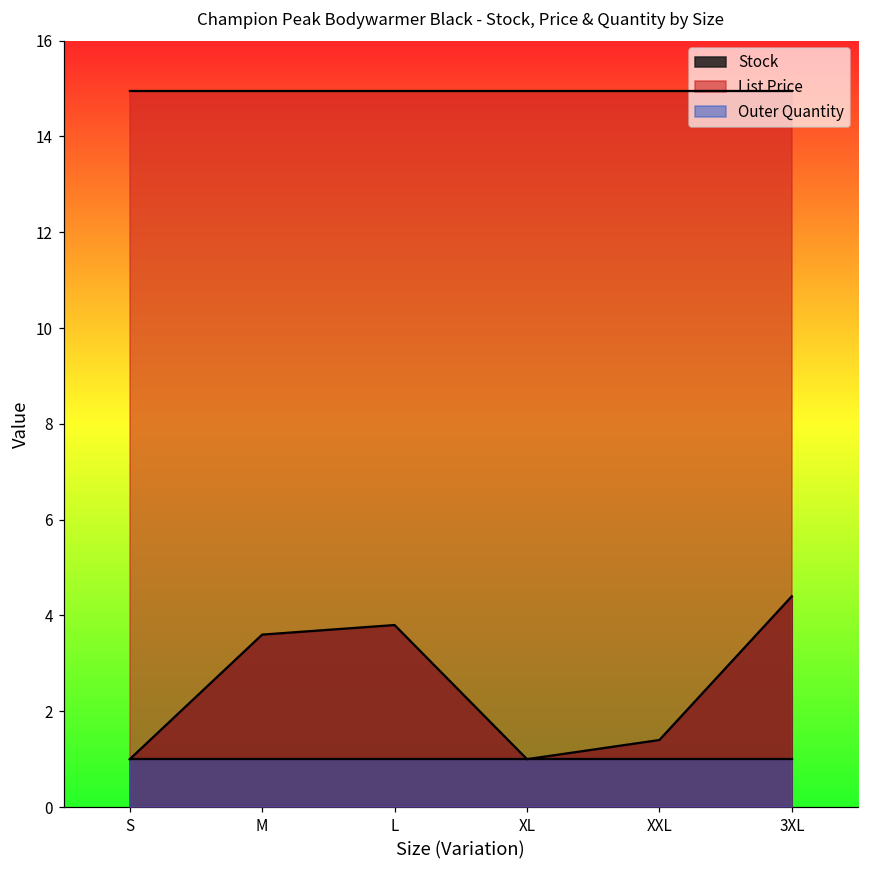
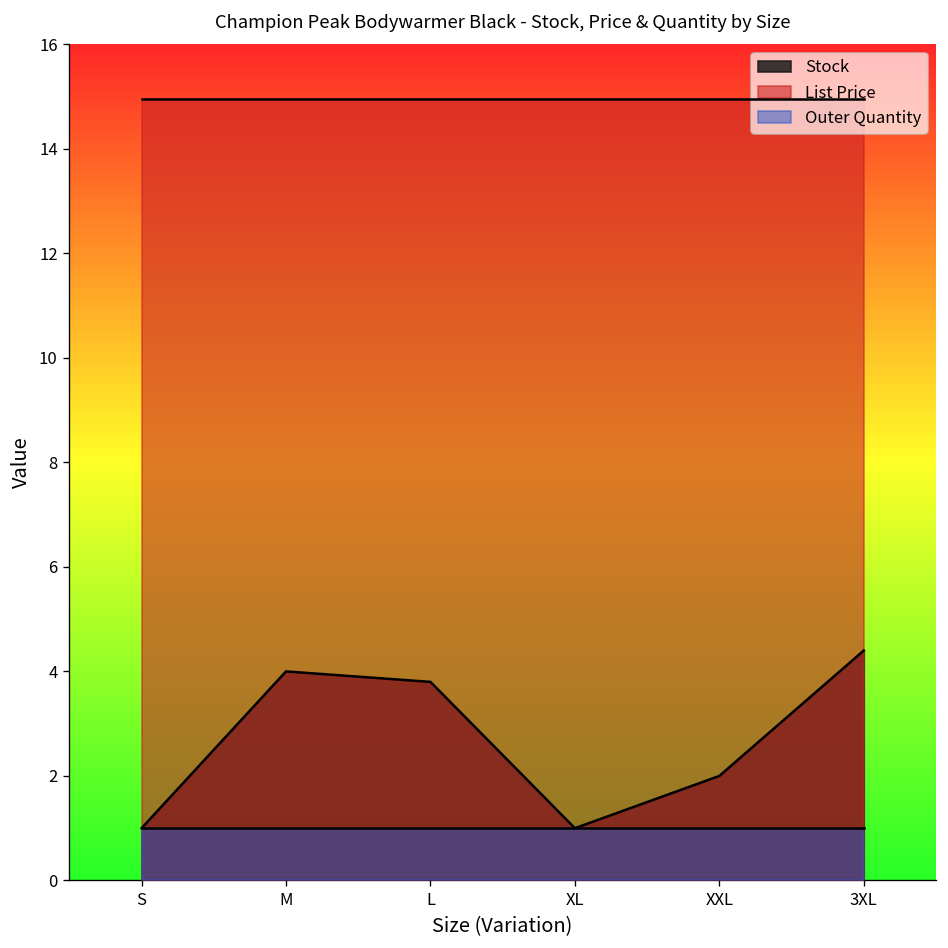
Stock, M: 3.6 -> 4.0
Stock, XXL: 1.4 -> 2.0
